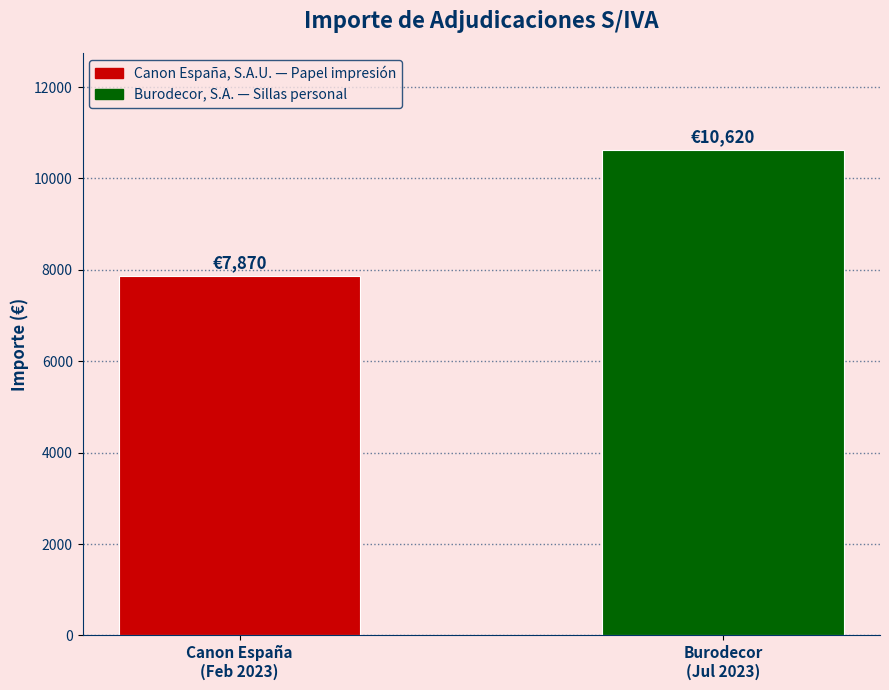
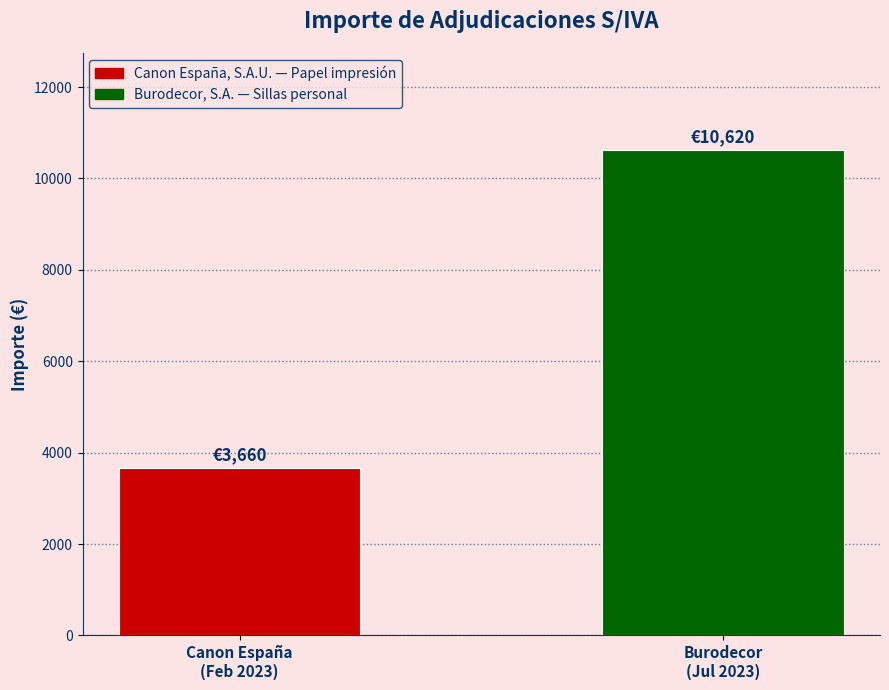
Canon España (Feb 2023): €7,870 -> €3,660
